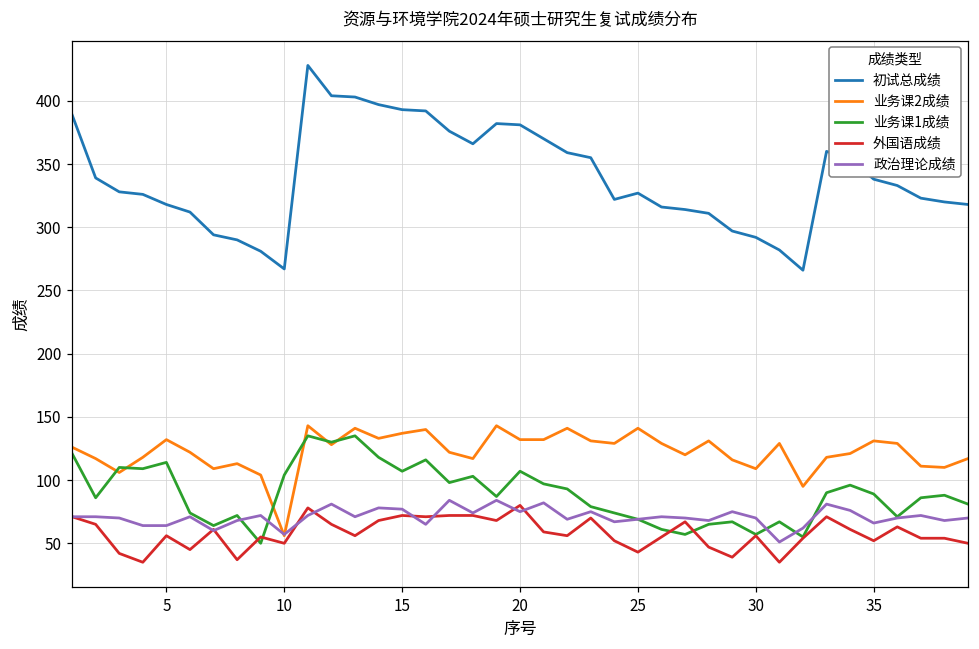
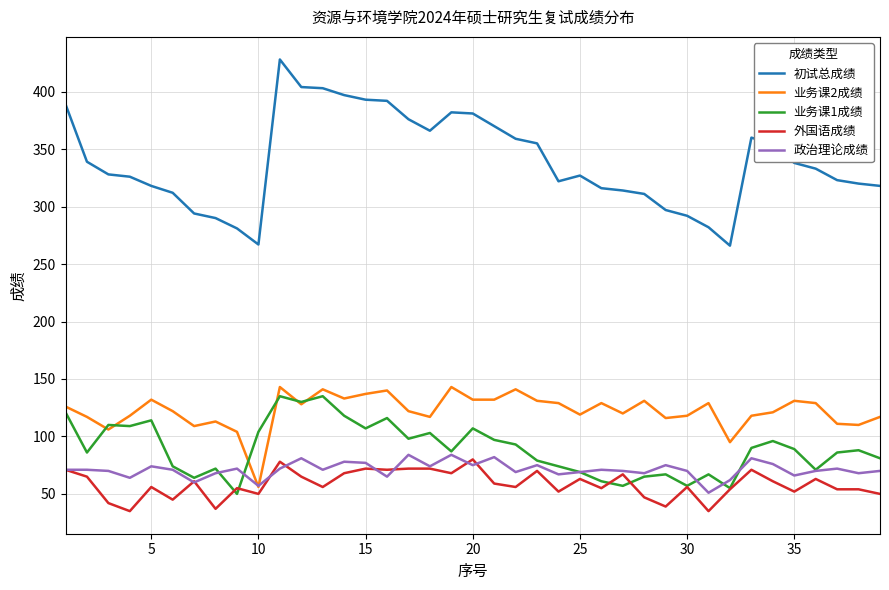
政治理论成绩, 5: 64 -> 74
业务课2成绩, 25: 141 -> 119
外国语成绩, 25: 43 -> 63
业务课2成绩, 30: 109 -> 118
